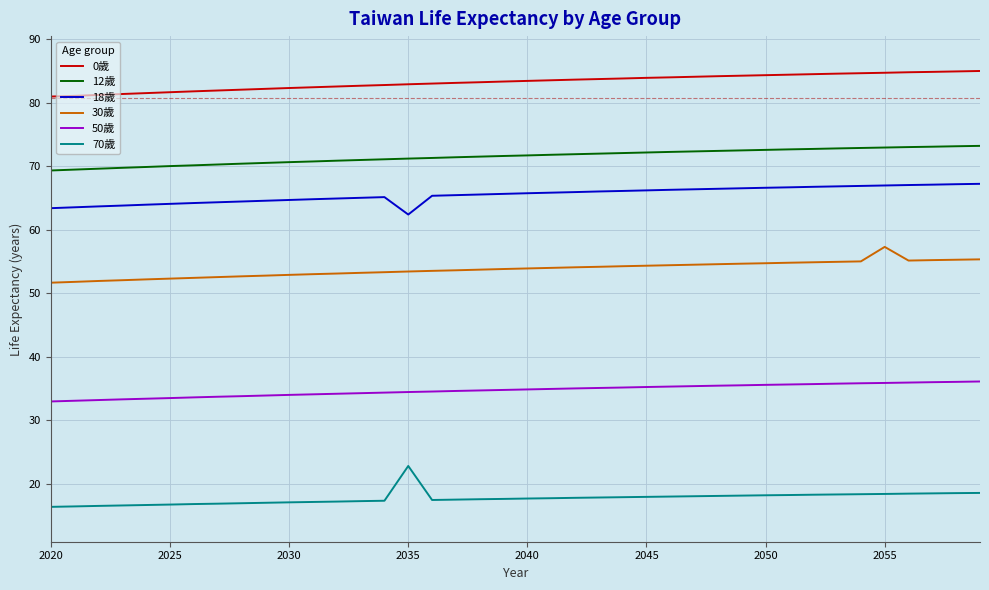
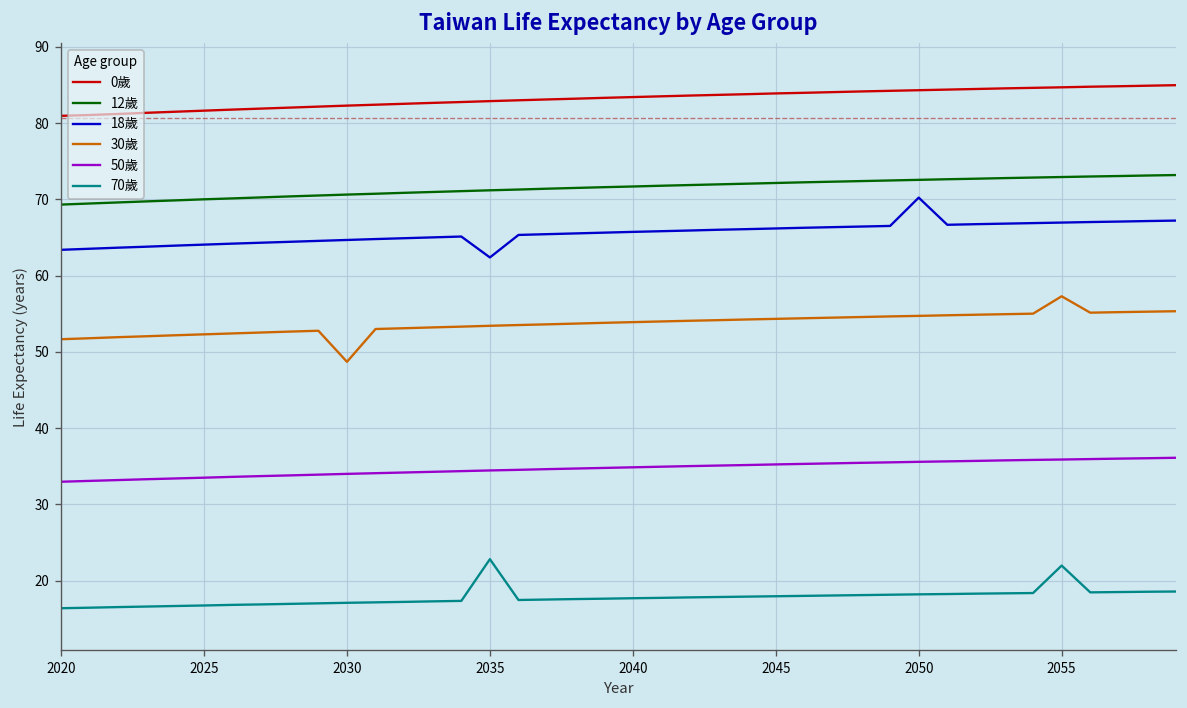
30歲, 2030: 53 -> 49
18歲, 2050: 67 -> 70
70歲, 2055: 18 -> 22
